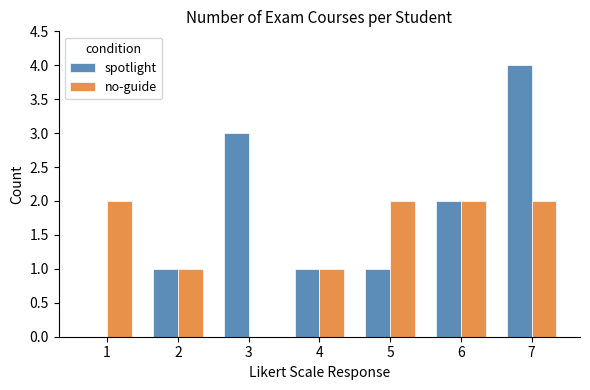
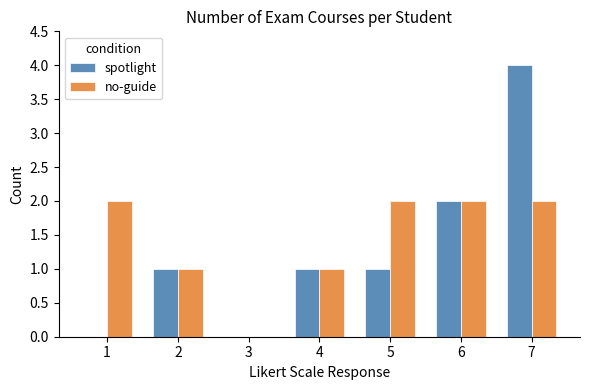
spotlight, 3: 3 -> 0
